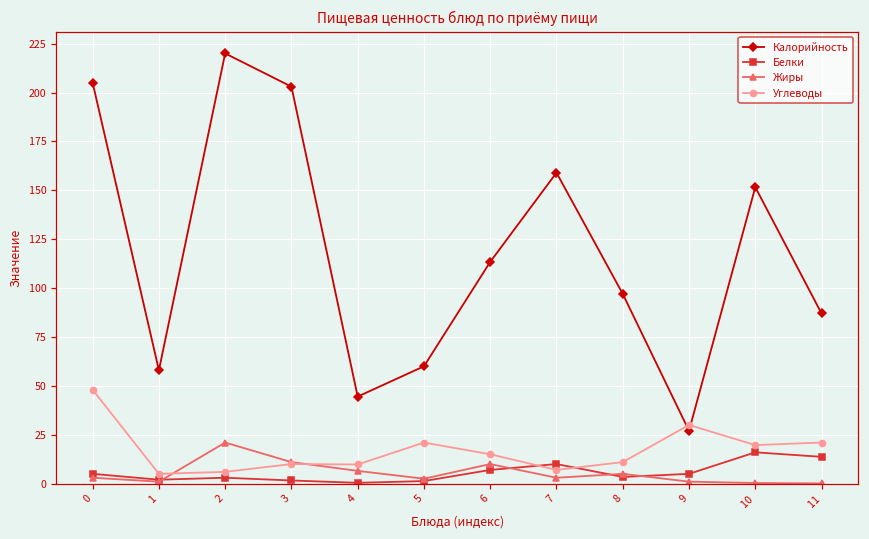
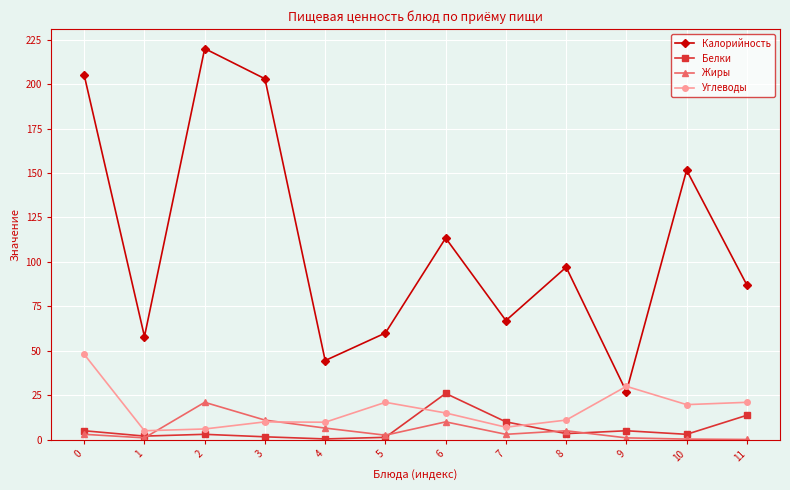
Белки, 6: 7 -> 26
Калорийность, 7: 159 -> 67
Белки, 10: 16 -> 3
